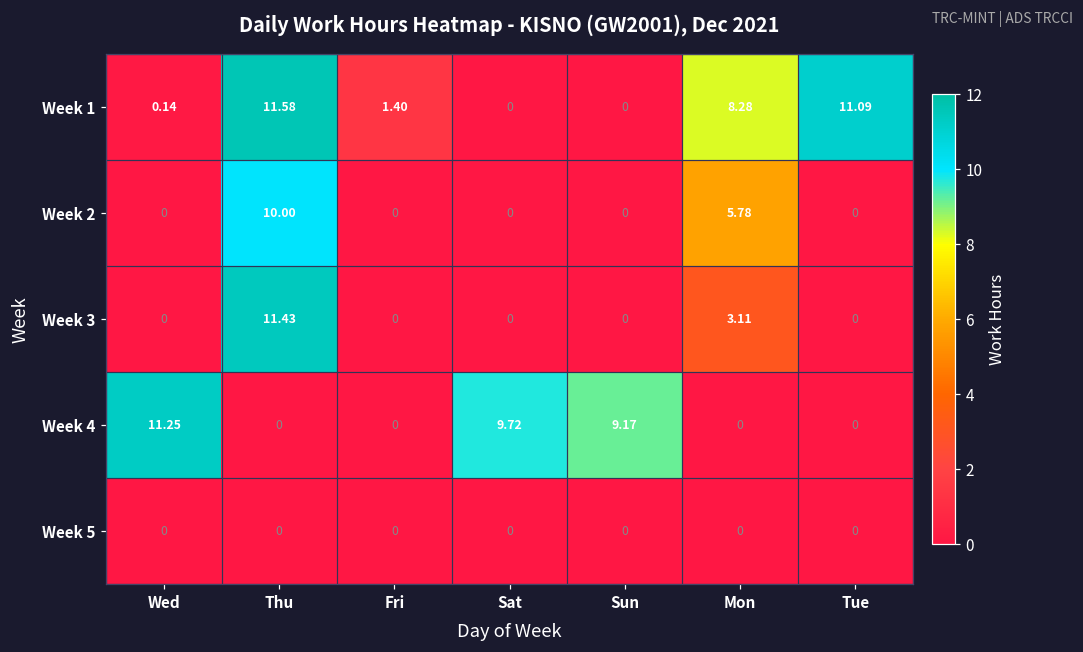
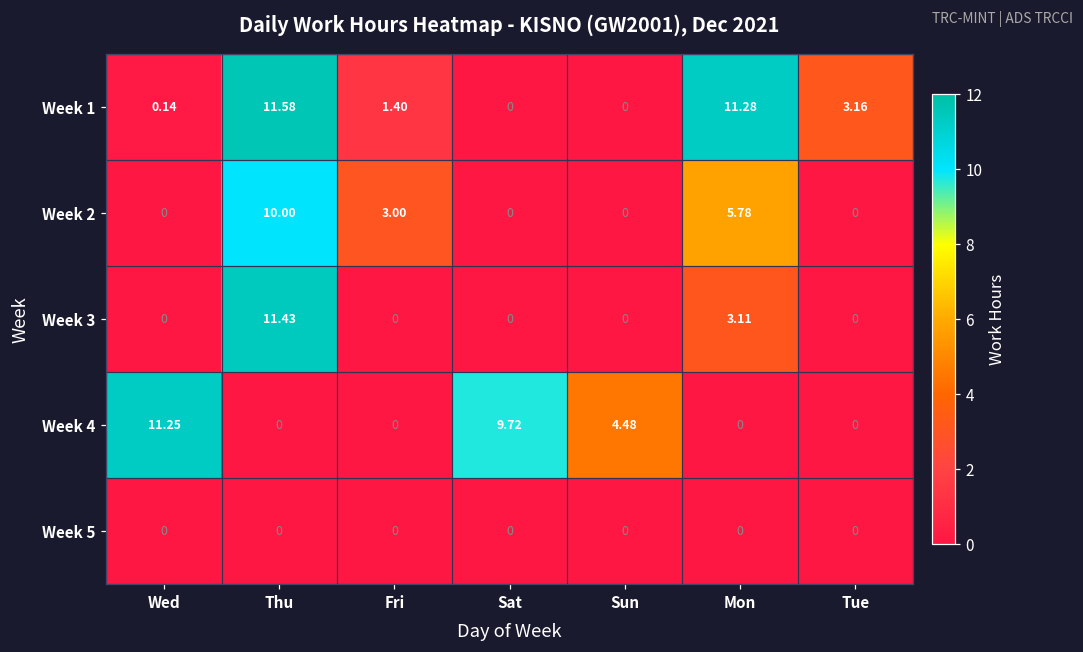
Week 1, Mon: 8.28 -> 11.28
Week 1, Tue: 11.09 -> 3.16
Week 2, Fri: 0 -> 3.00
Week 4, Sun: 9.17 -> 4.48
